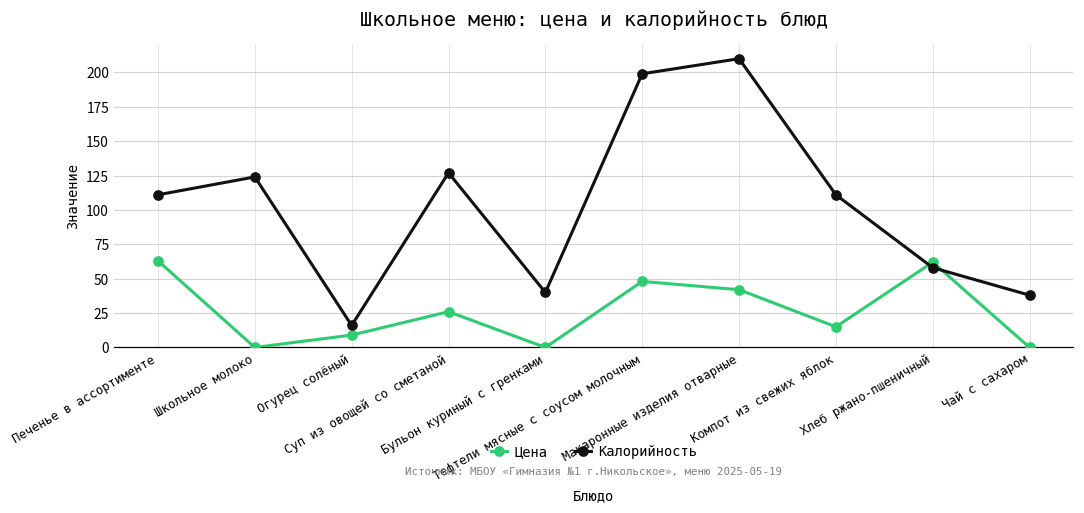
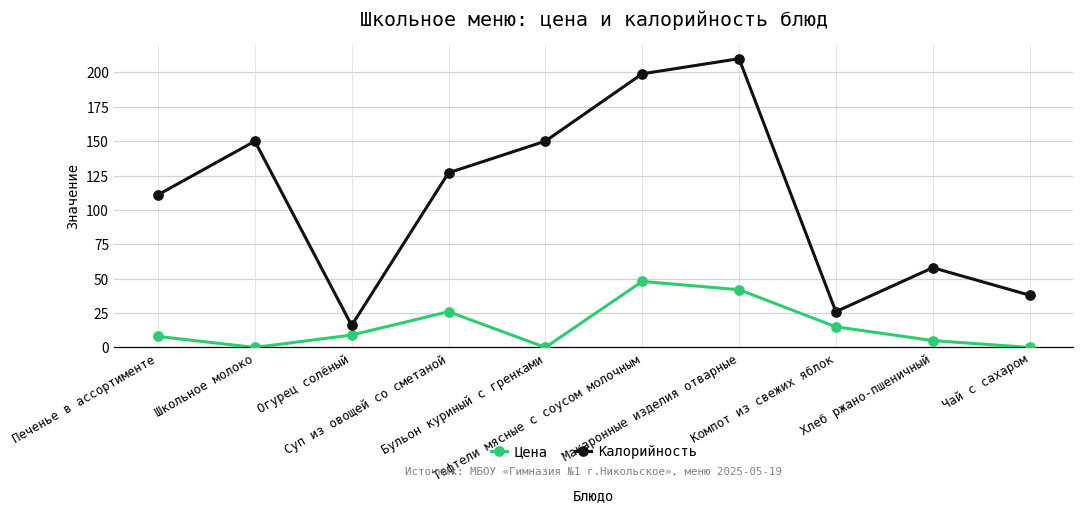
Цена, Печенье в ассортименте: 63 -> 8
Калорийность, Школьное молоко: 124 -> 150
Калорийность, Бульон куриный с гренками: 40 -> 150
Калорийность, Компот из свежих яблок: 111 -> 26
Цена, Хлеб ржано-пшеничный: 62 -> 5
